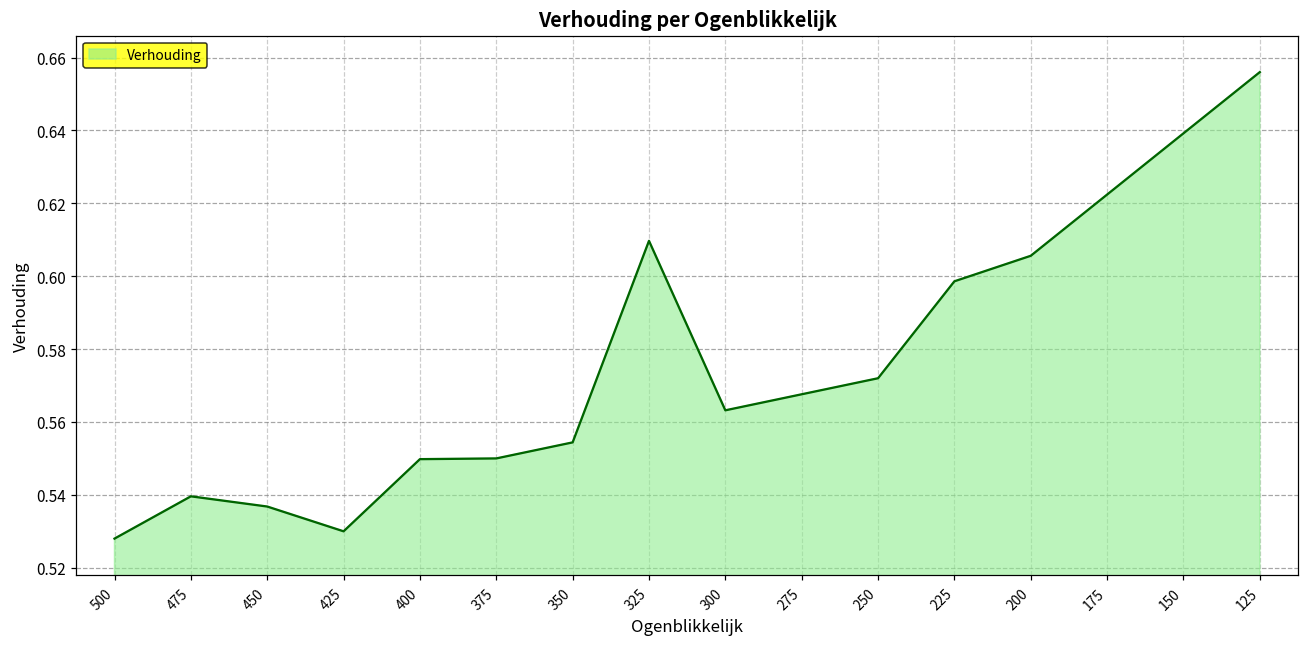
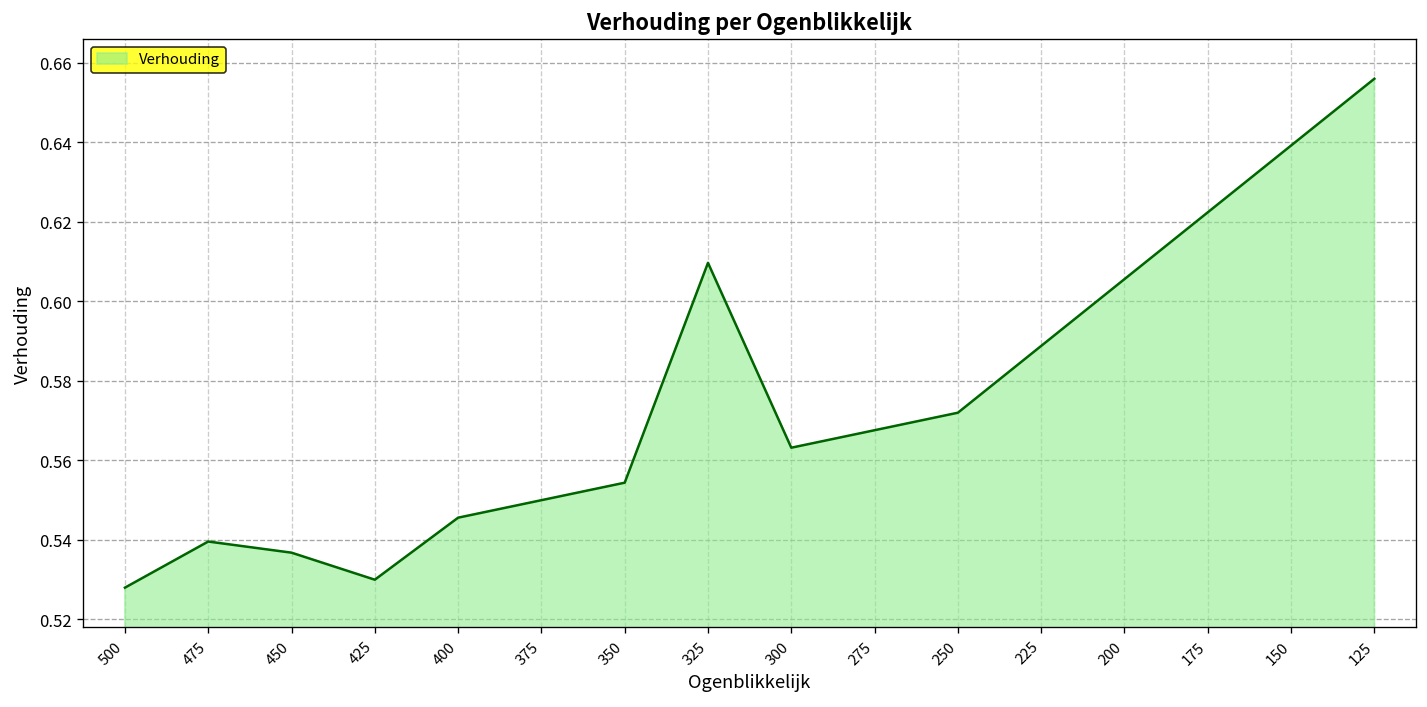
400: 0.550 -> 0.546
225: 0.599 -> 0.589
